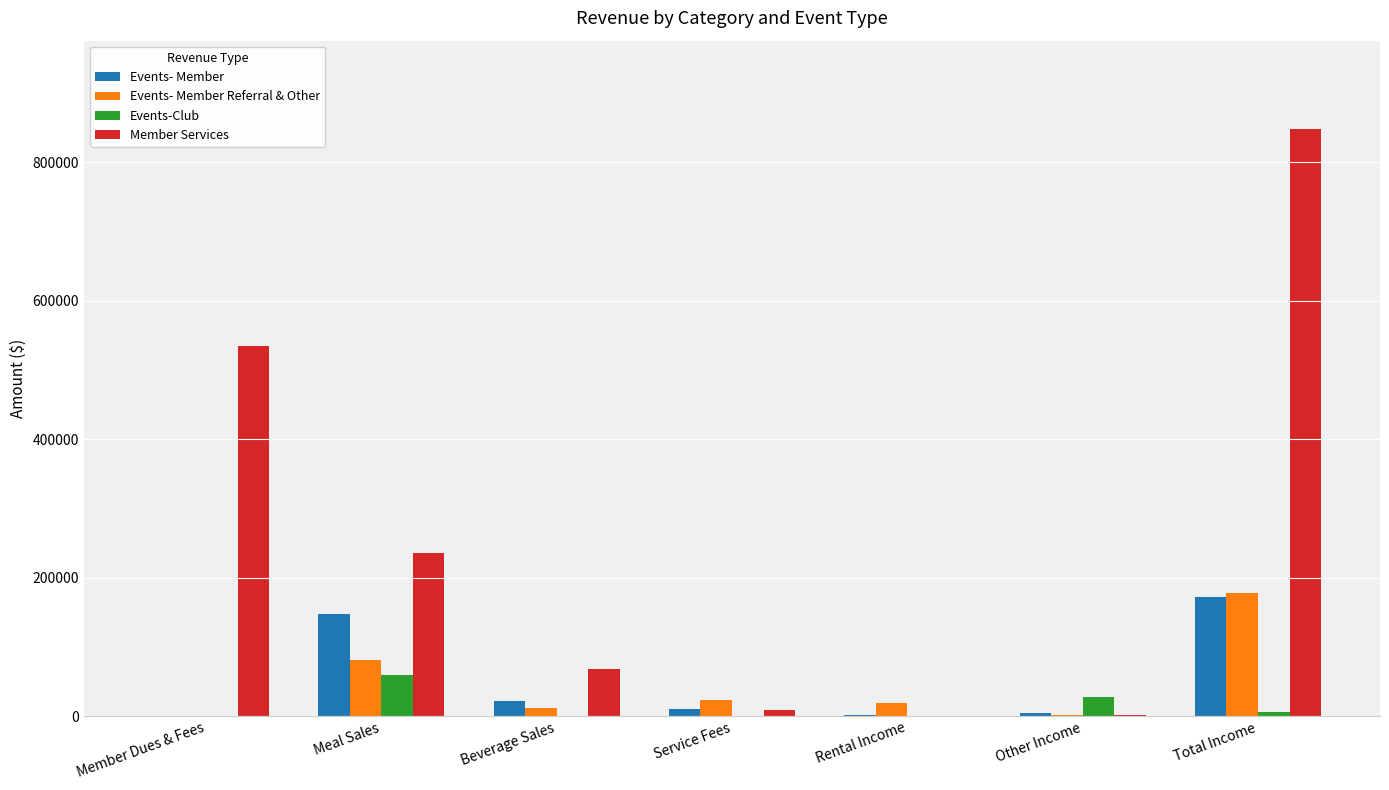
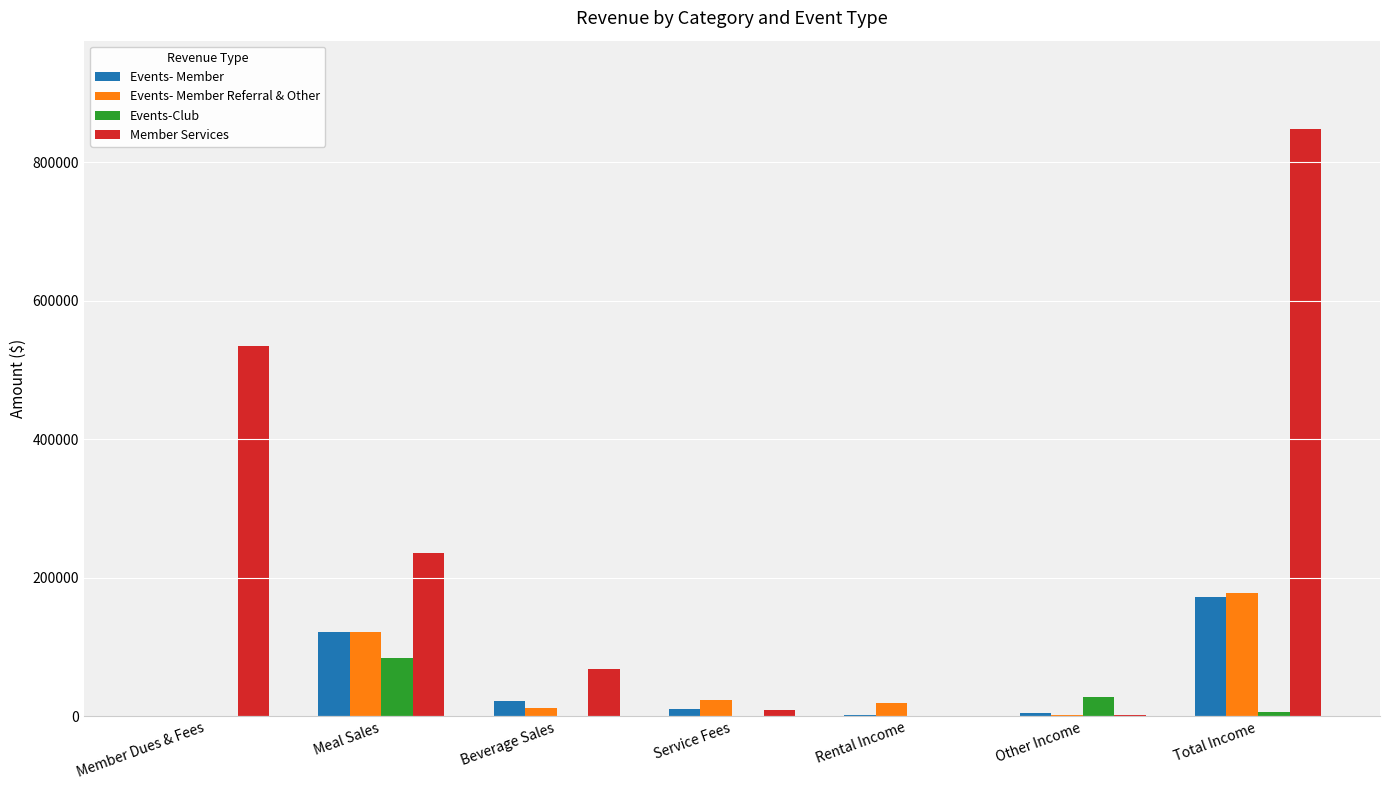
Events- Member, Meal Sales: 150000 -> 120000
Events- Member Referral & Other, Meal Sales: 80000 -> 120000
Events-Club, Meal Sales: 60000 -> 80000
